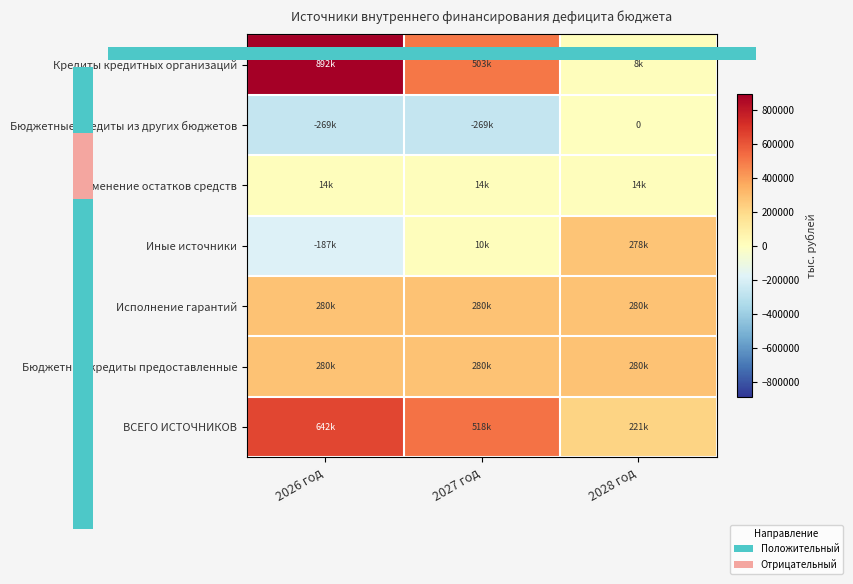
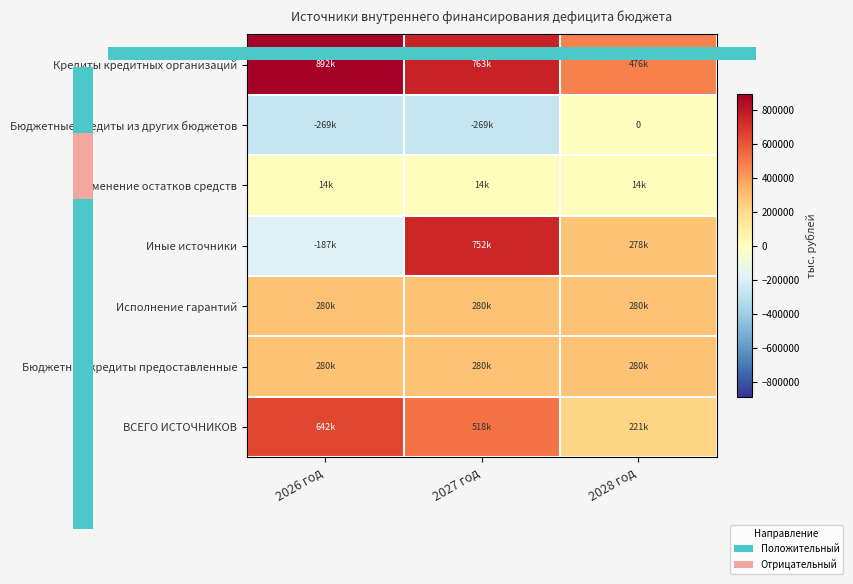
Источники внутреннего финансирования дефицита бюджета, Кредиты кредитных организаций, 2027 год: 503k -> 763k
Источники внутреннего финансирования дефицита бюджета, Кредиты кредитных организаций, 2028 год: 8k -> 476k
Источники внутреннего финансирования дефицита бюджета, Иные источники, 2027 год: 10k -> 752k
